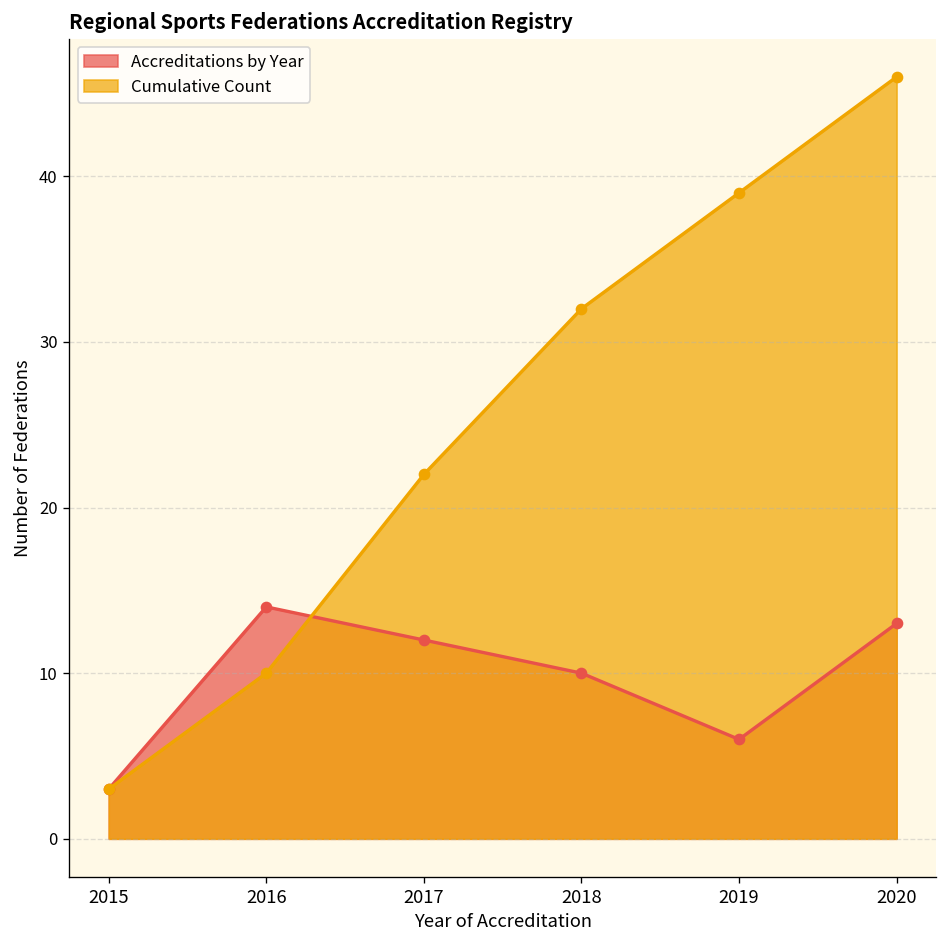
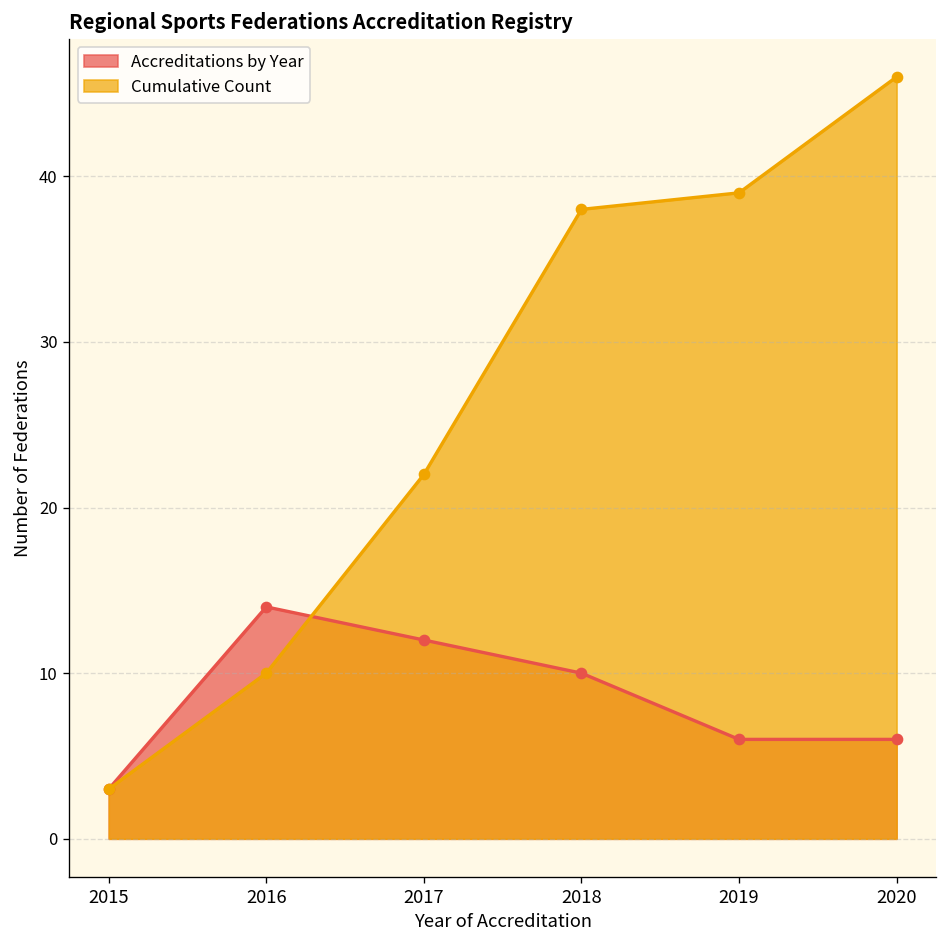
Cumulative Count, 2018: 32 -> 38
Accreditations by Year, 2020: 13 -> 6
